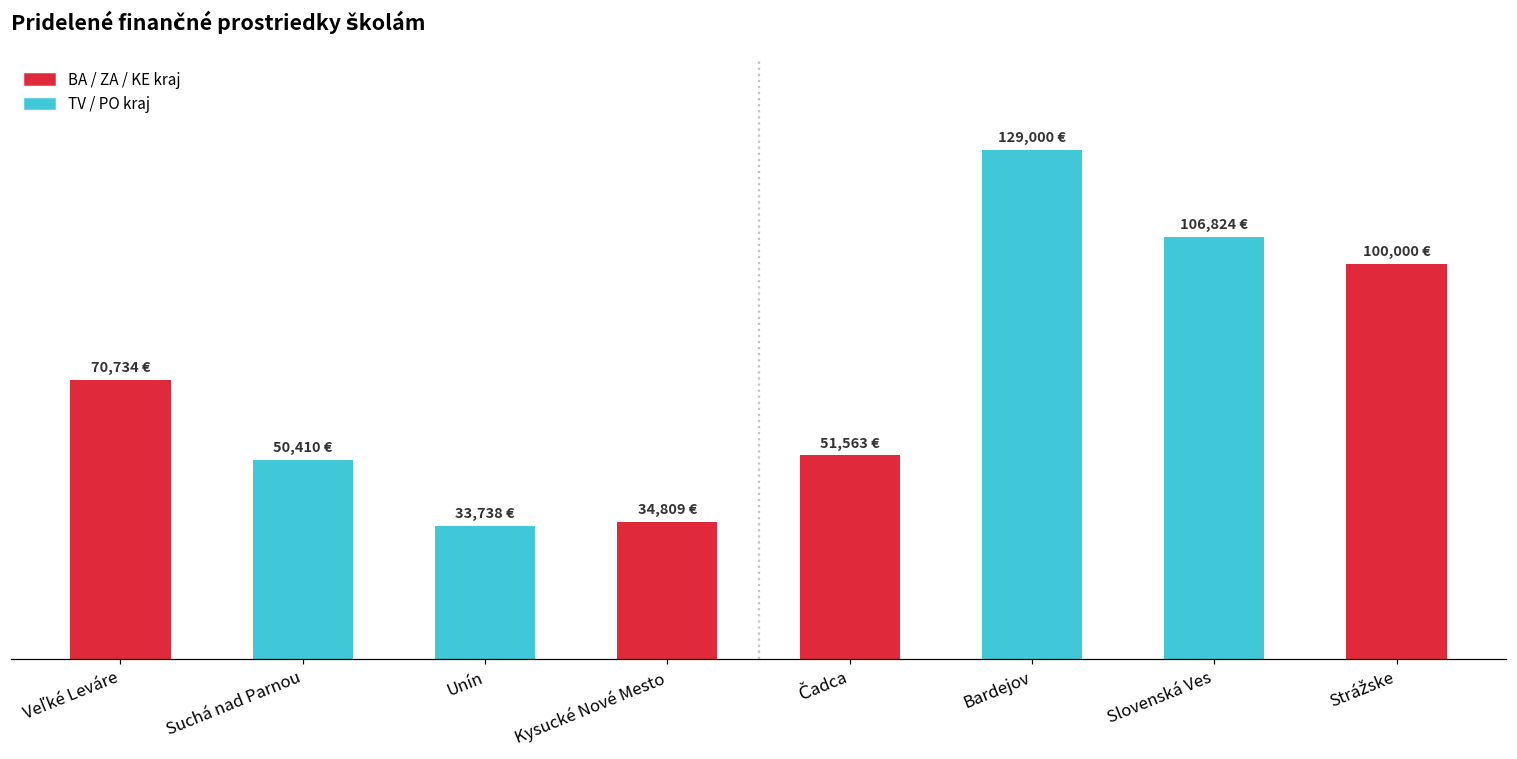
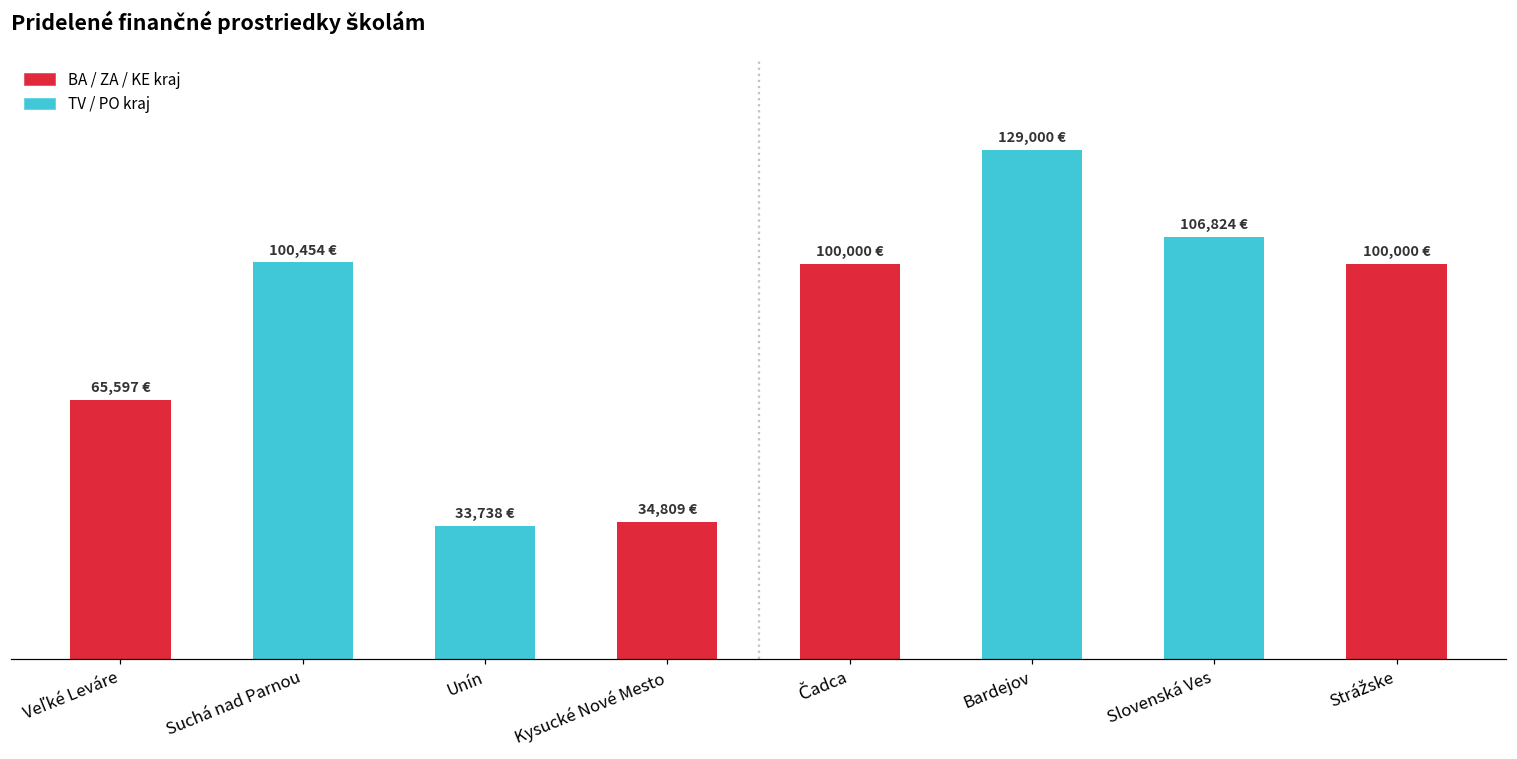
Veľké Leváre: 70,734 -> 65,597
Suchá nad Parnou: 50,410 -> 100,454
Čadca: 51,563 -> 100,000
